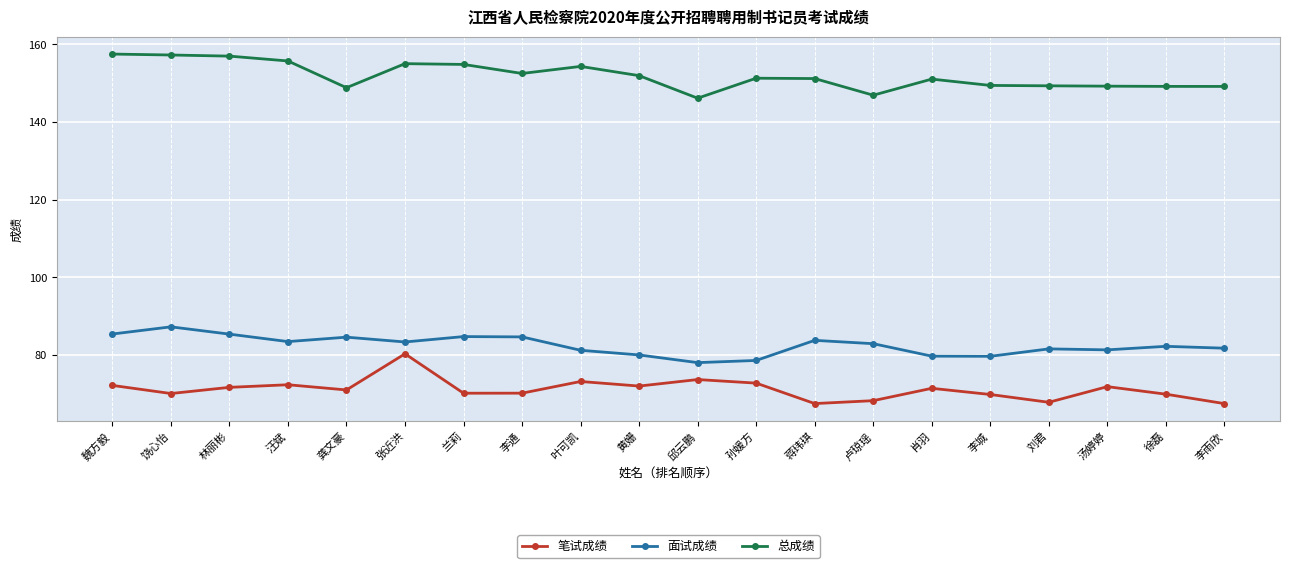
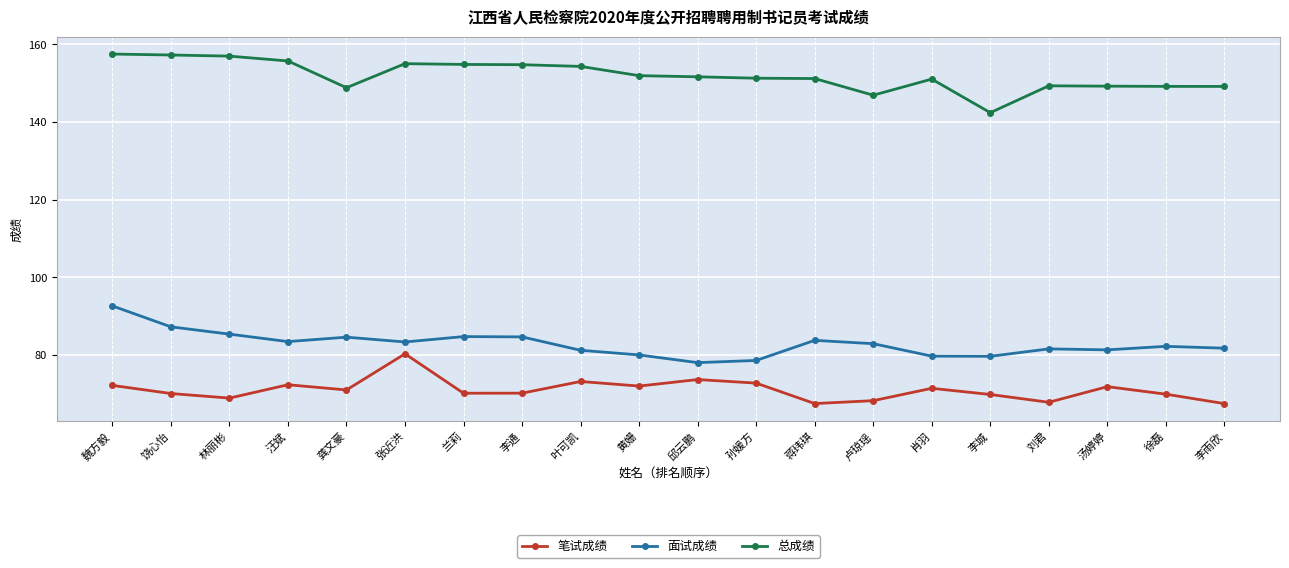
面试成绩, 魏方毅: 85 -> 93
笔试成绩, 林丽彬: 72 -> 69
总成绩, 李通: 153 -> 155
总成绩, 邱云鹏: 146 -> 152
总成绩, 李城: 149 -> 142
